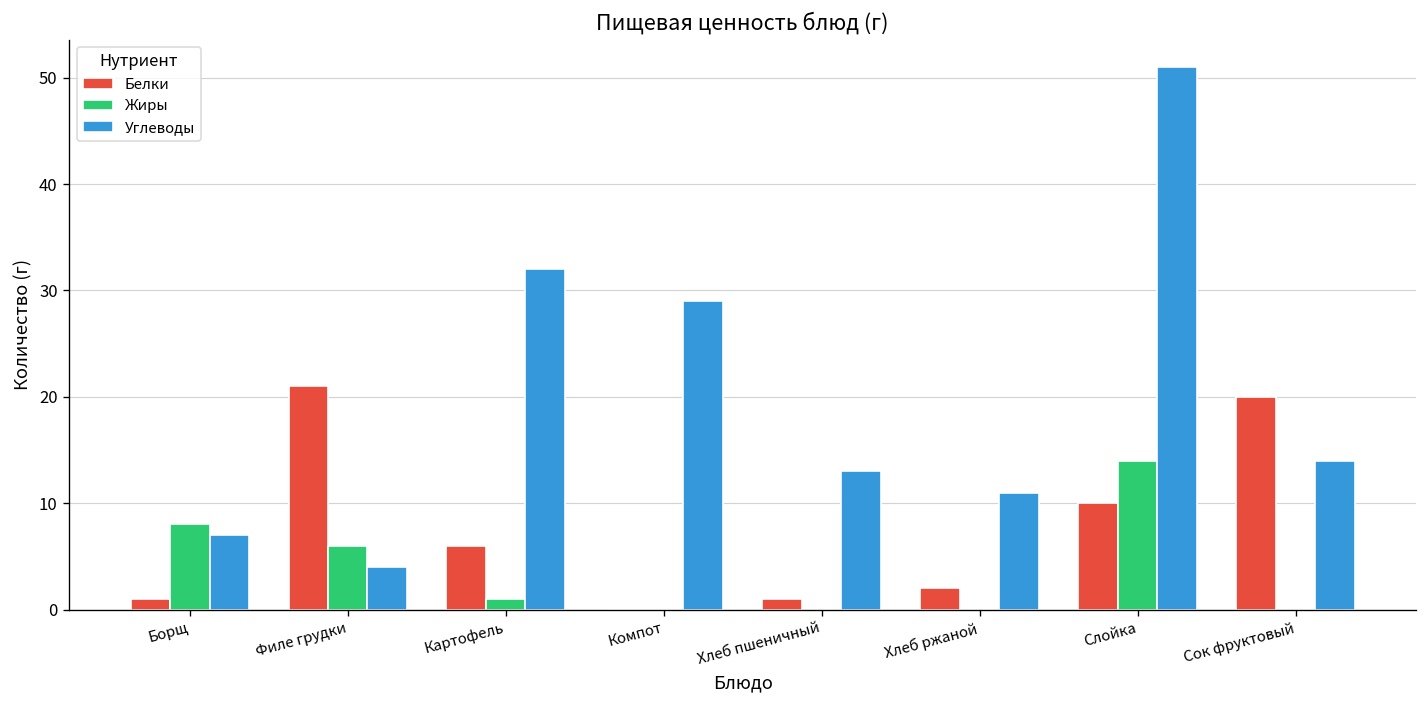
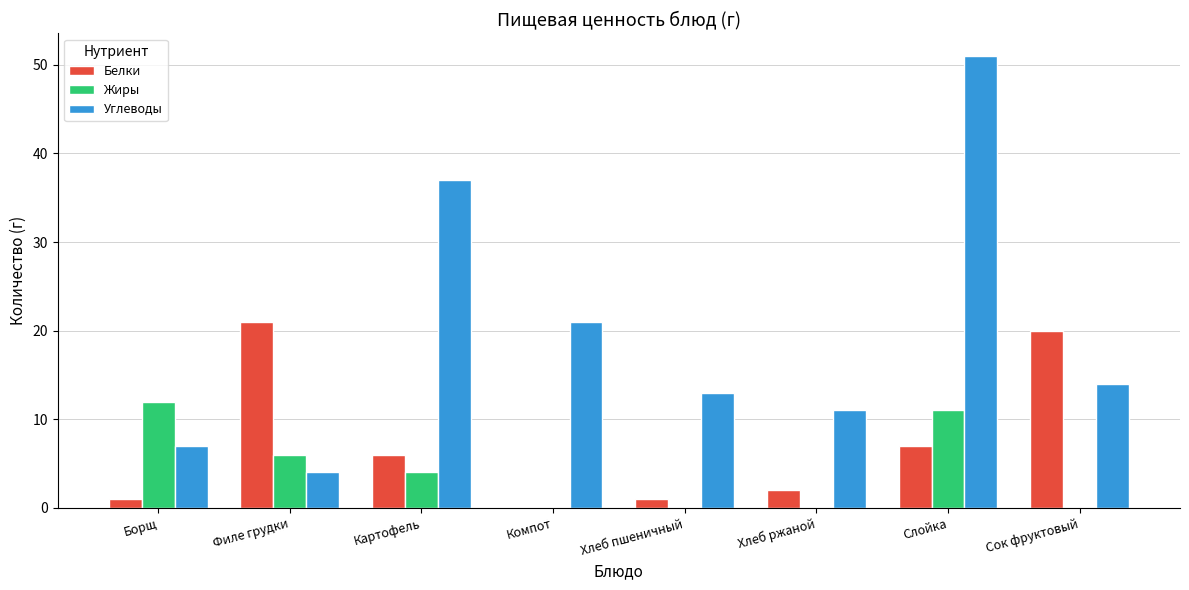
Жиры, Борщ: 8 -> 12
Жиры, Картофель: 1 -> 4
Углеводы, Картофель: 32 -> 37
Углеводы, Компот: 29 -> 21
Белки, Слойка: 10 -> 7
Жиры, Слойка: 14 -> 11
